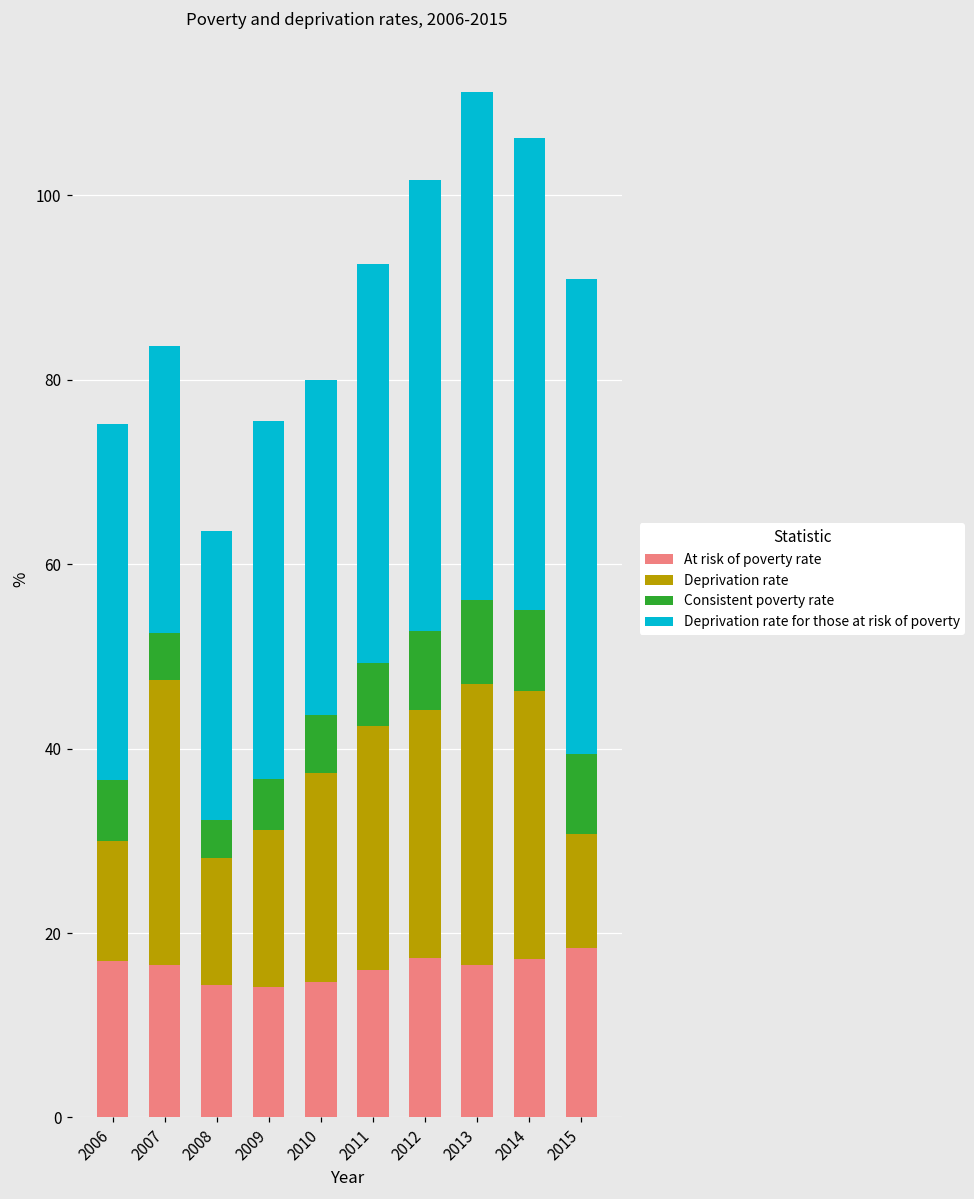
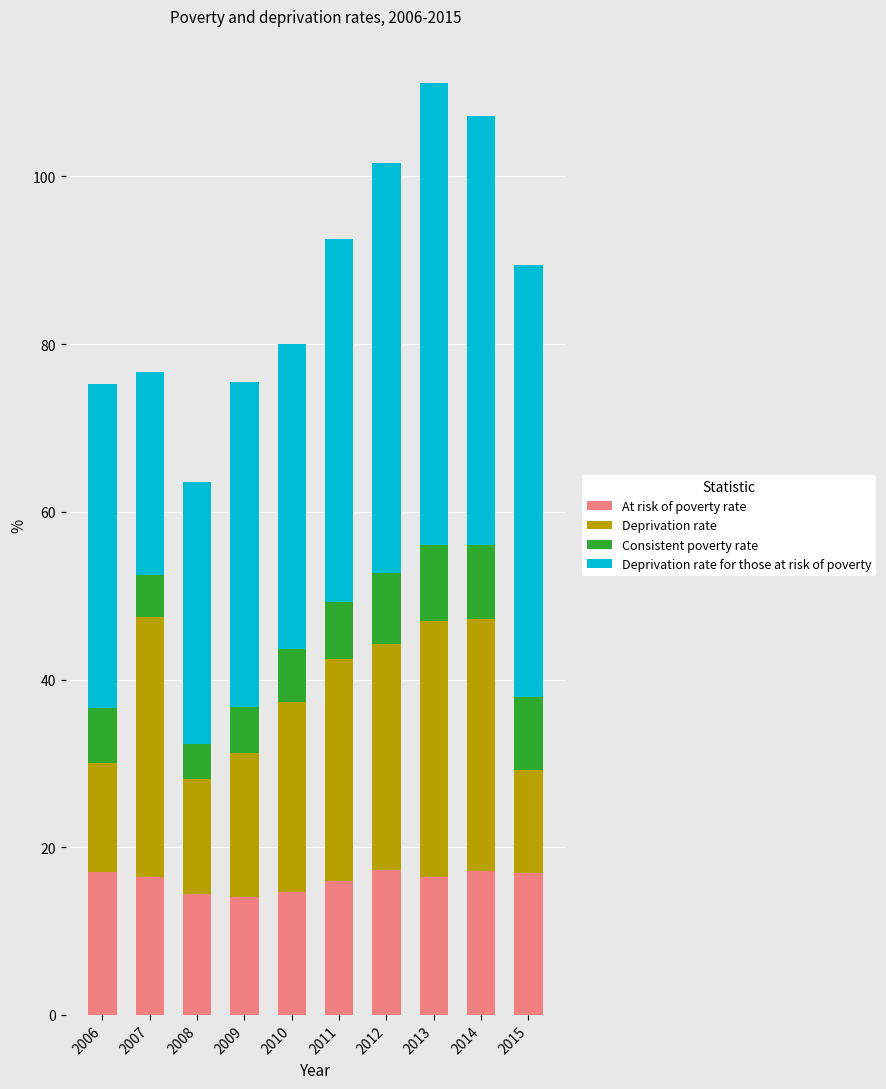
Deprivation rate for those at risk of poverty, 2007: 31 -> 24
Deprivation rate, 2014: 29 -> 30
At risk of poverty rate, 2015: 18 -> 17
